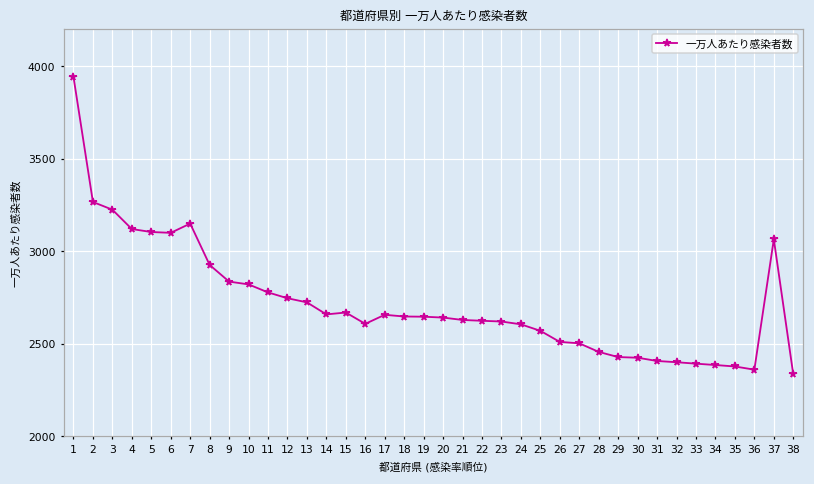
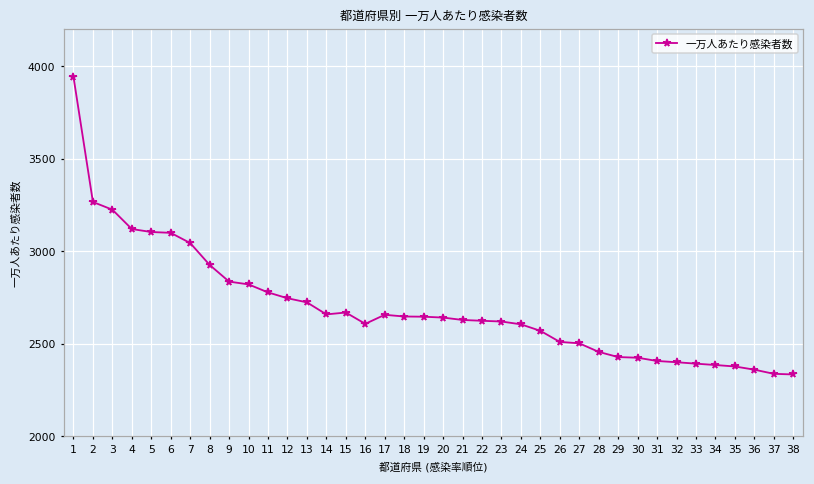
7: 3150 -> 3040
37: 3060 -> 2340
